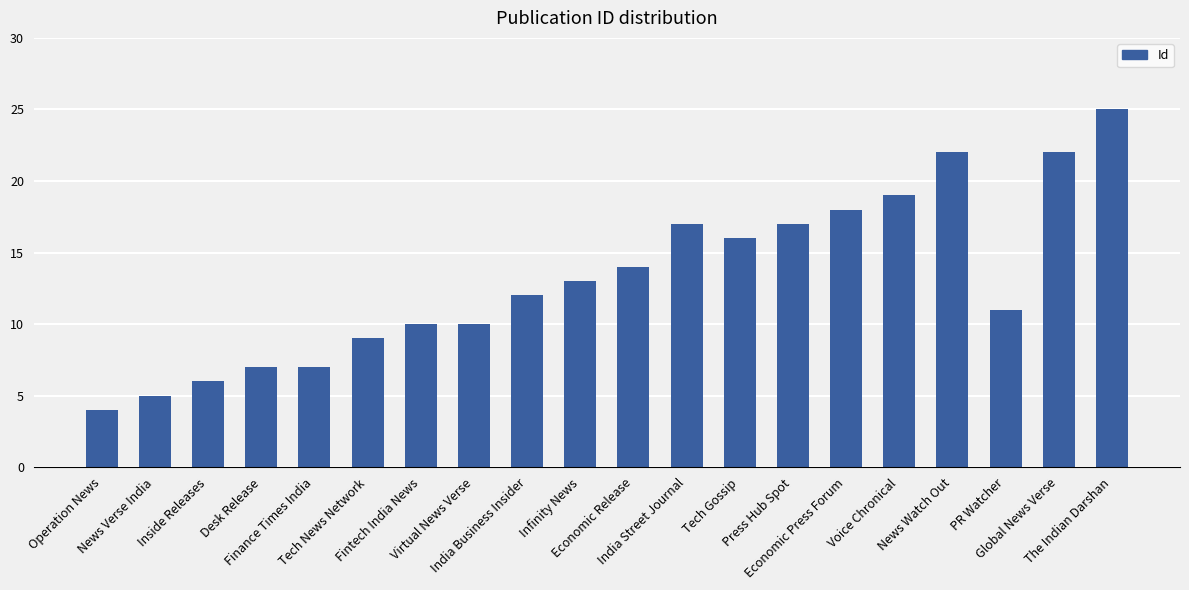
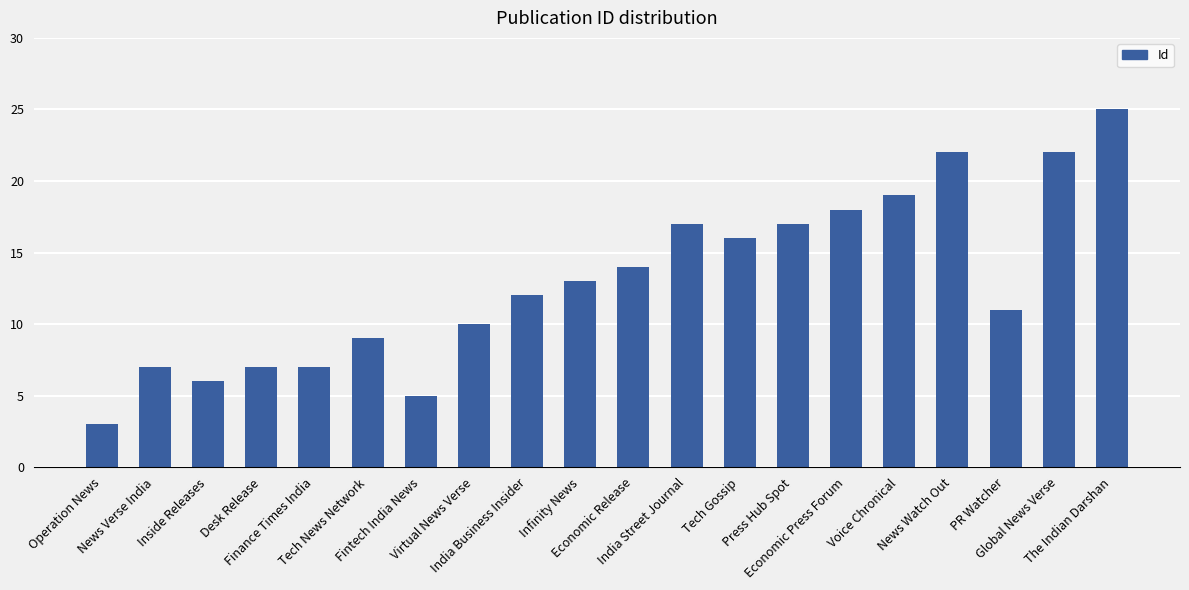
Operation News: 4 -> 3
News Verse India: 5 -> 7
Fintech India News: 10 -> 5
